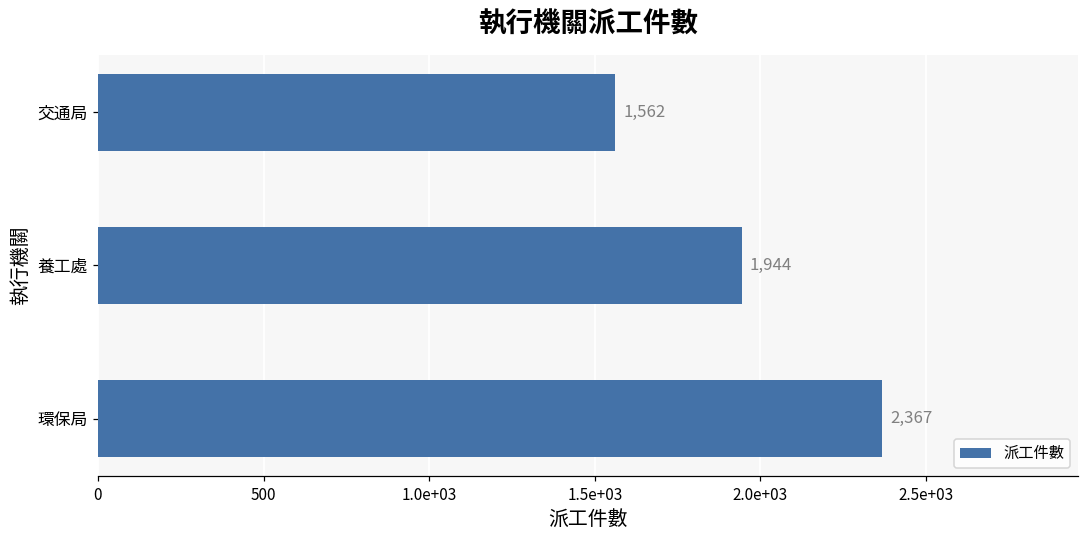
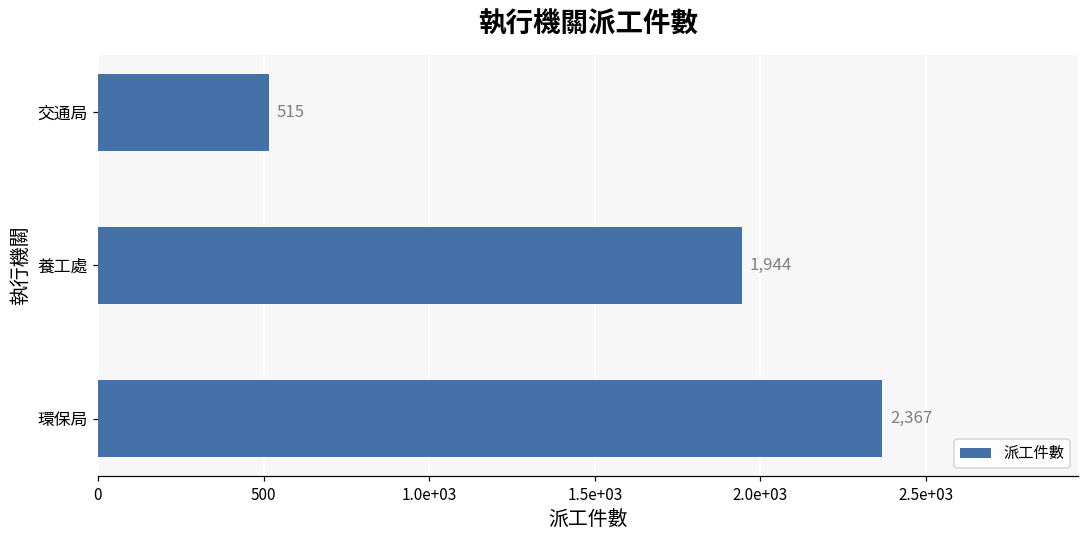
交通局: 1,562 -> 515
